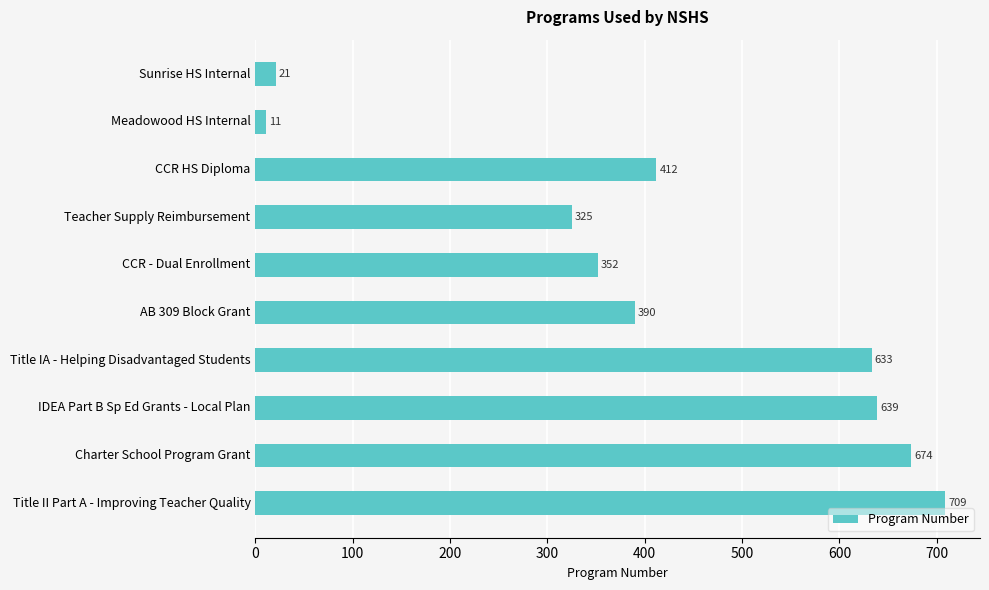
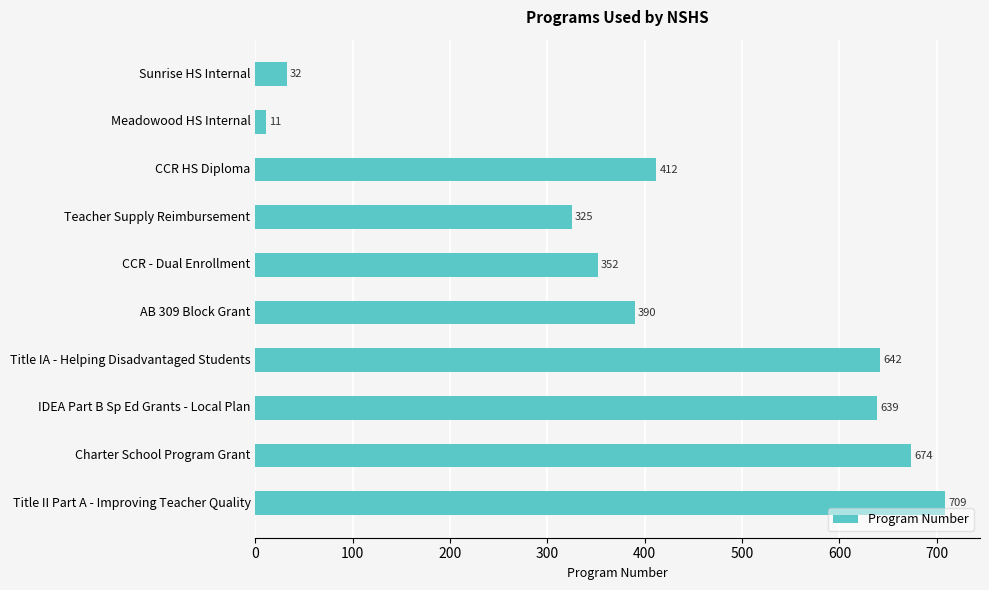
Sunrise HS Internal: 21 -> 32
Title IA - Helping Disadvantaged Students: 633 -> 642
